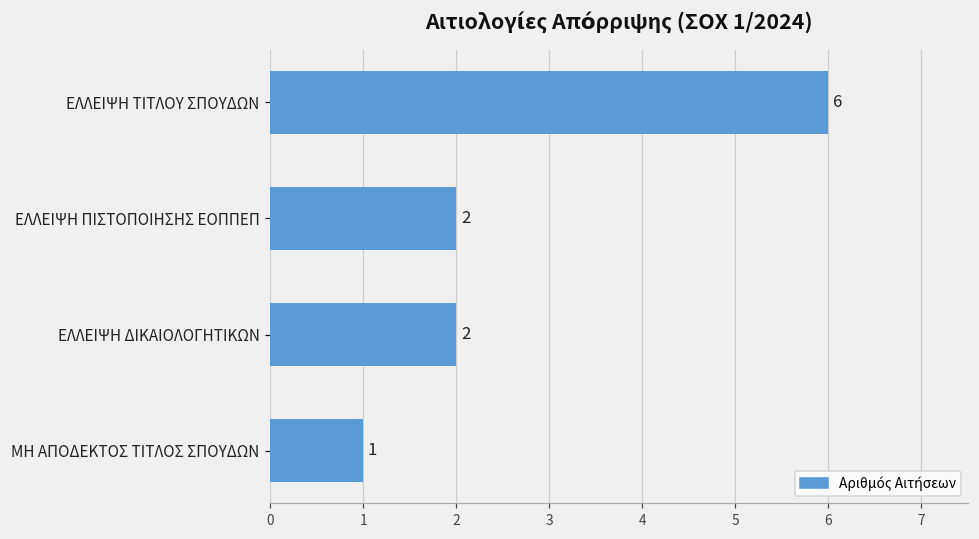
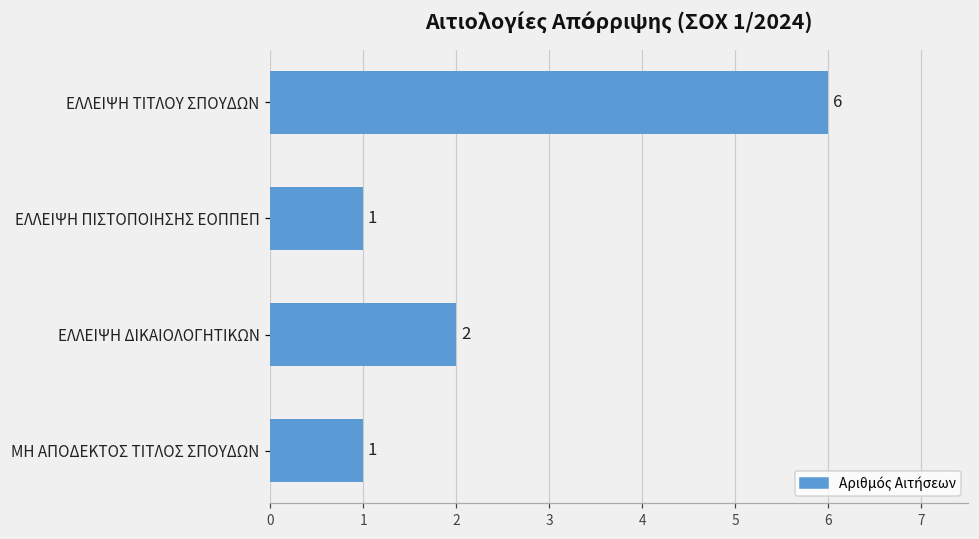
ΕΛΛΕΙΨΗ ΠΙΣΤΟΠΟΙΗΣΗΣ ΕΟΠΠΕΠ: 2 -> 1
